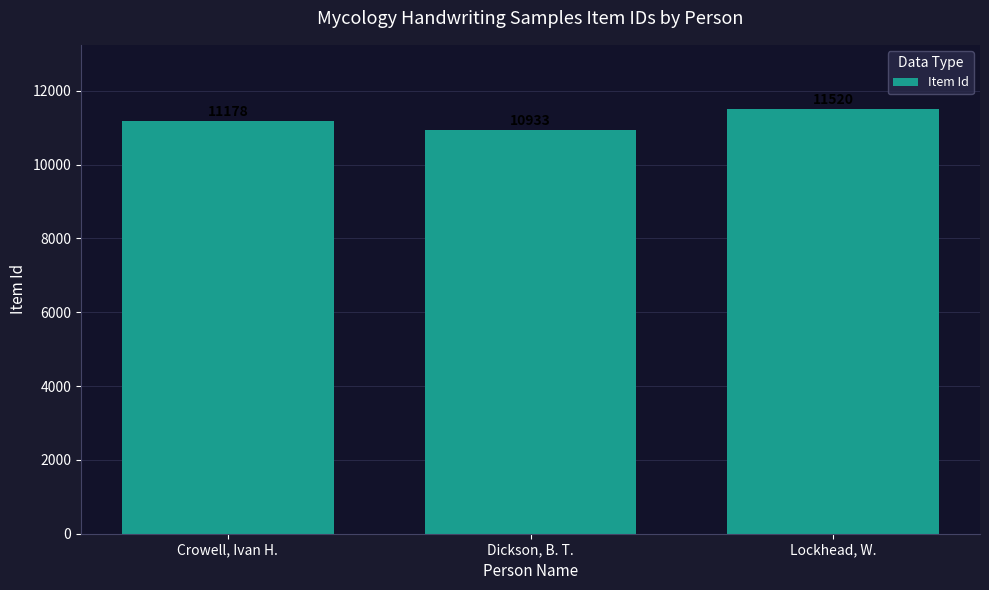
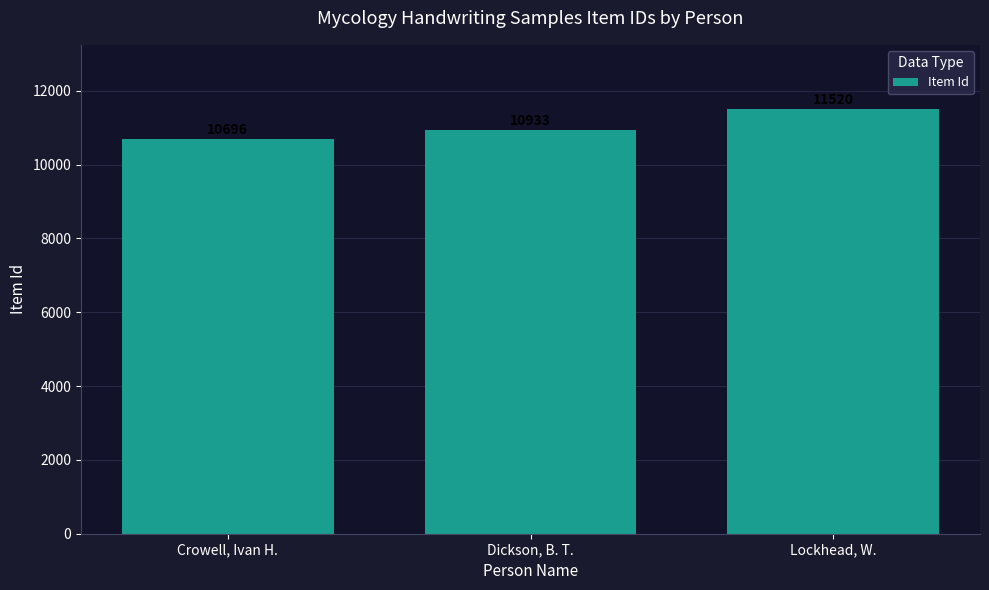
Crowell, Ivan H.: 11200 -> 10700
